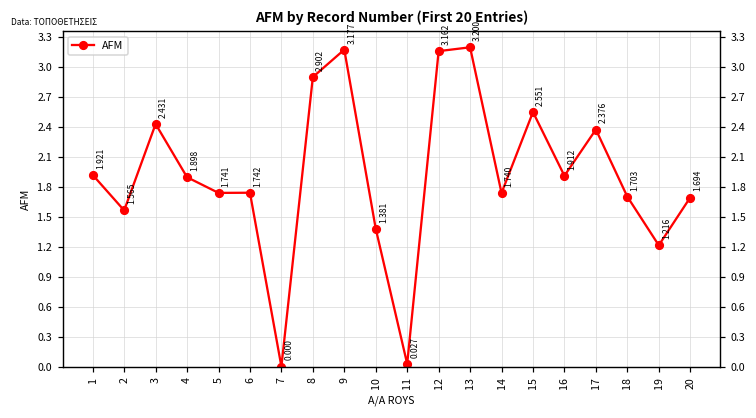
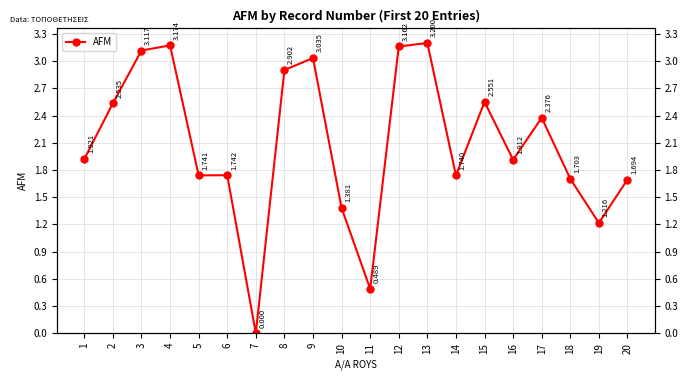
2: 1.565 -> 2.535
3: 2.431 -> 3.117
4: 1.898 -> 3.174
9: 3.177 -> 3.035
11: 0.027 -> 0.489
